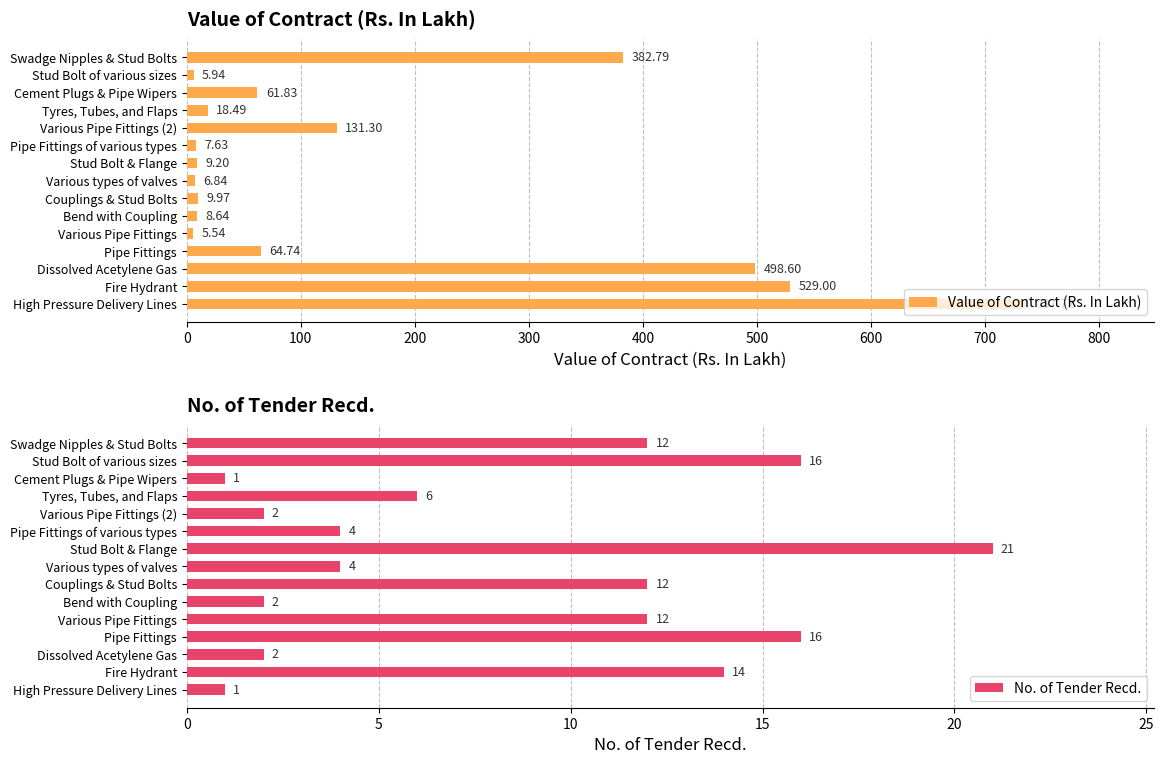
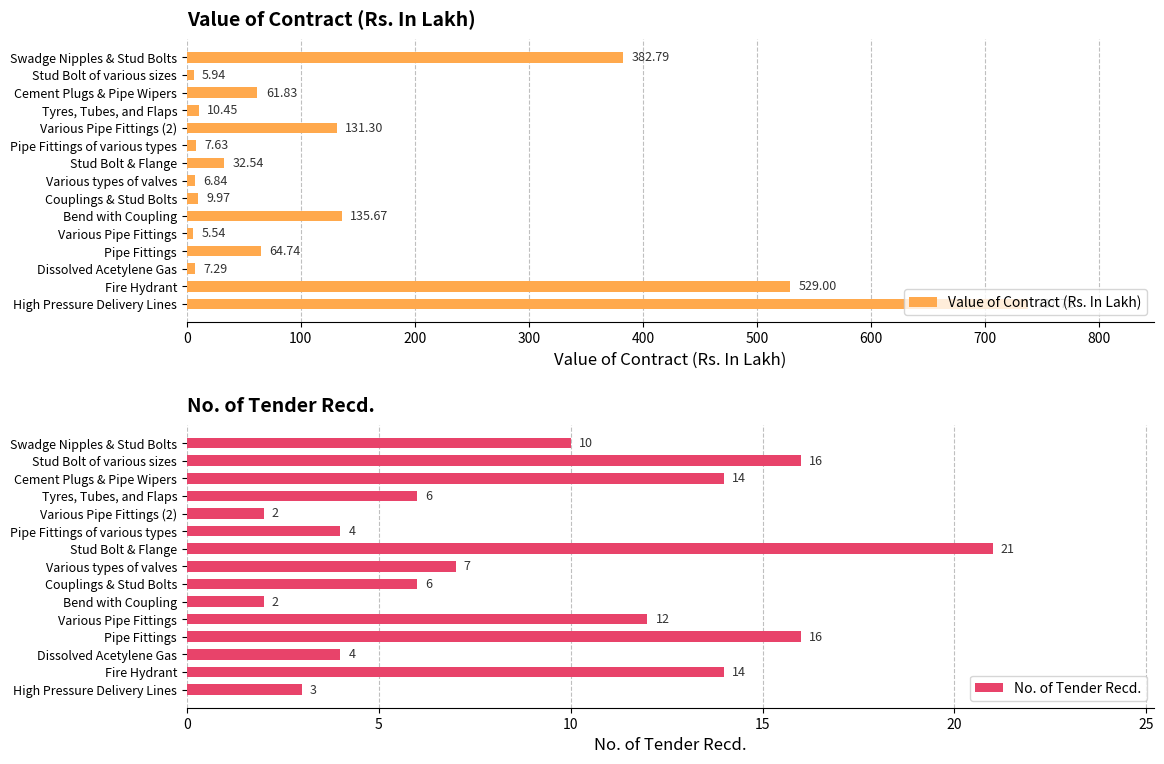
Value of Contract (Rs. In Lakh), Tyres, Tubes, and Flaps: 18.49 -> 10.45
Value of Contract (Rs. In Lakh), Stud Bolt & Flange: 9.20 -> 32.54
Value of Contract (Rs. In Lakh), Bend with Coupling: 8.64 -> 135.67
Value of Contract (Rs. In Lakh), Dissolved Acetylene Gas: 498.60 -> 7.29
No. of Tender Recd., Swadge Nipples & Stud Bolts: 12 -> 10
No. of Tender Recd., Cement Plugs & Pipe Wipers: 1 -> 14
No. of Tender Recd., Various types of valves: 4 -> 7
No. of Tender Recd., Couplings & Stud Bolts: 12 -> 6
No. of Tender Recd., Dissolved Acetylene Gas: 2 -> 4
No. of Tender Recd., High Pressure Delivery Lines: 1 -> 3
